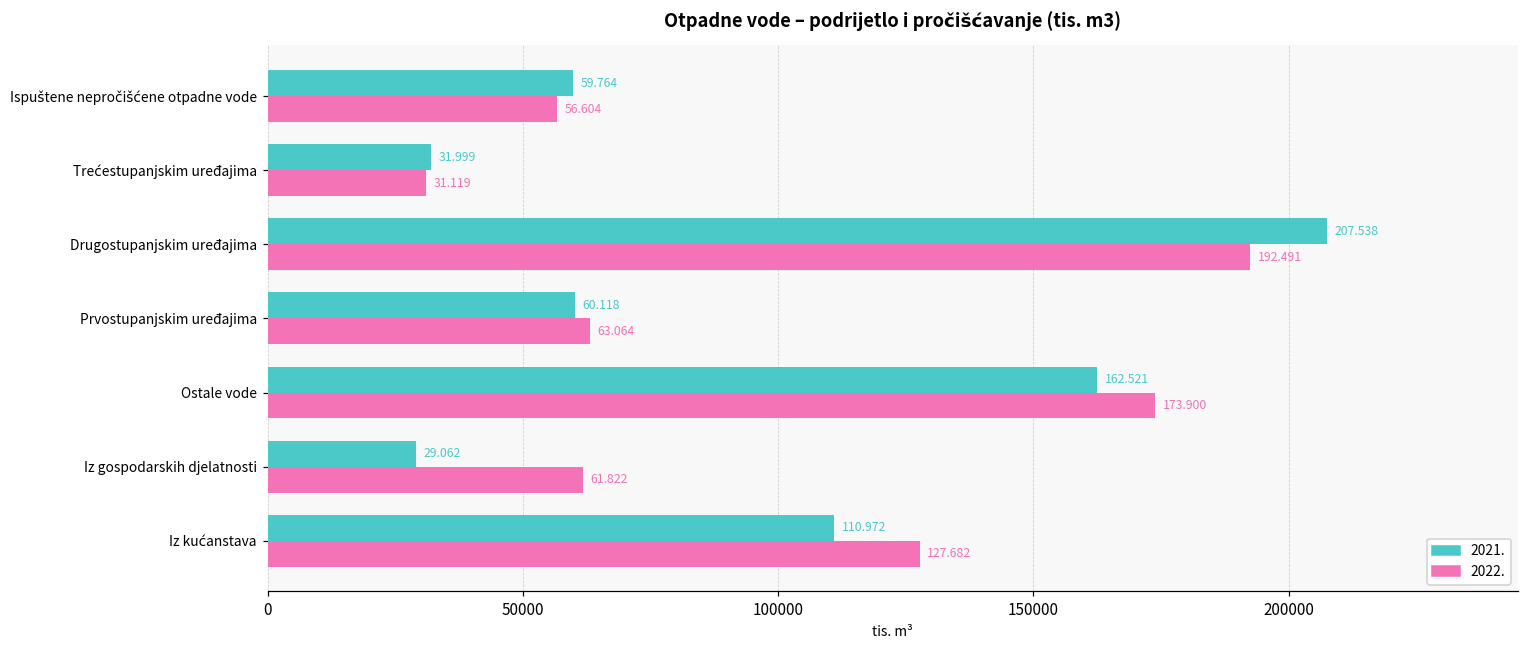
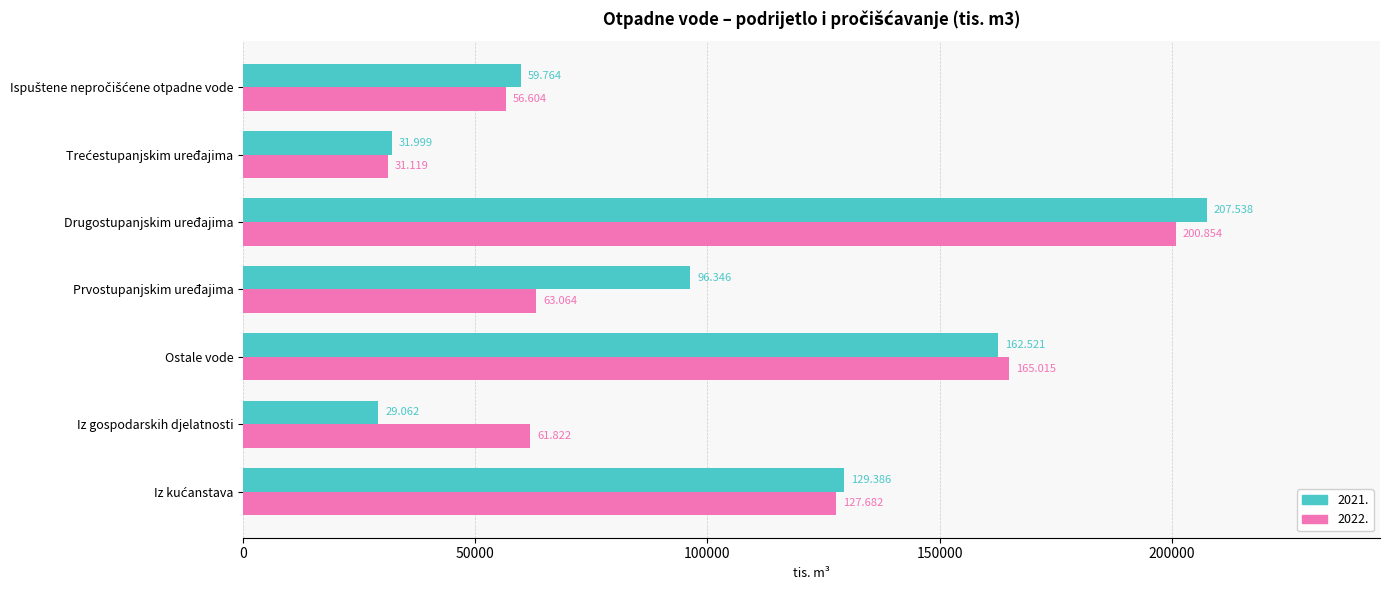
2022., Drugostupanjskim uređajima: 192.491 -> 200.854
2021., Prvostupanjskim uređajima: 60.118 -> 96.346
2022., Ostale vode: 173.900 -> 165.015
2021., Iz kućanstava: 110.972 -> 129.386
